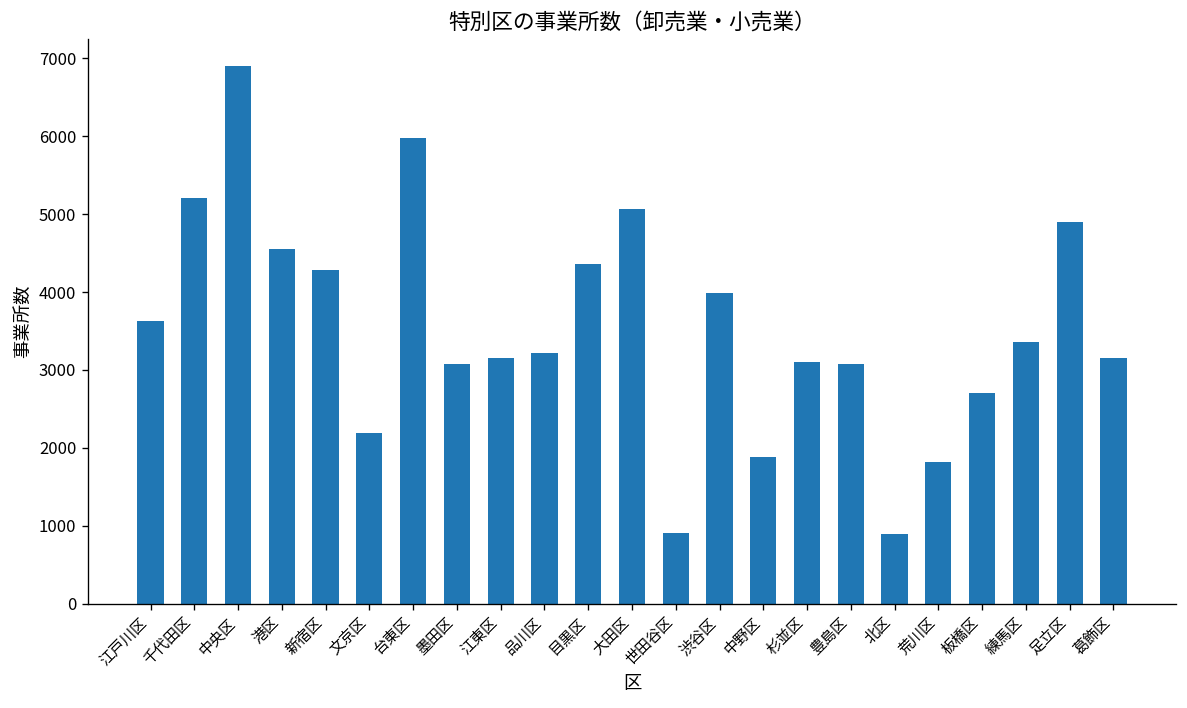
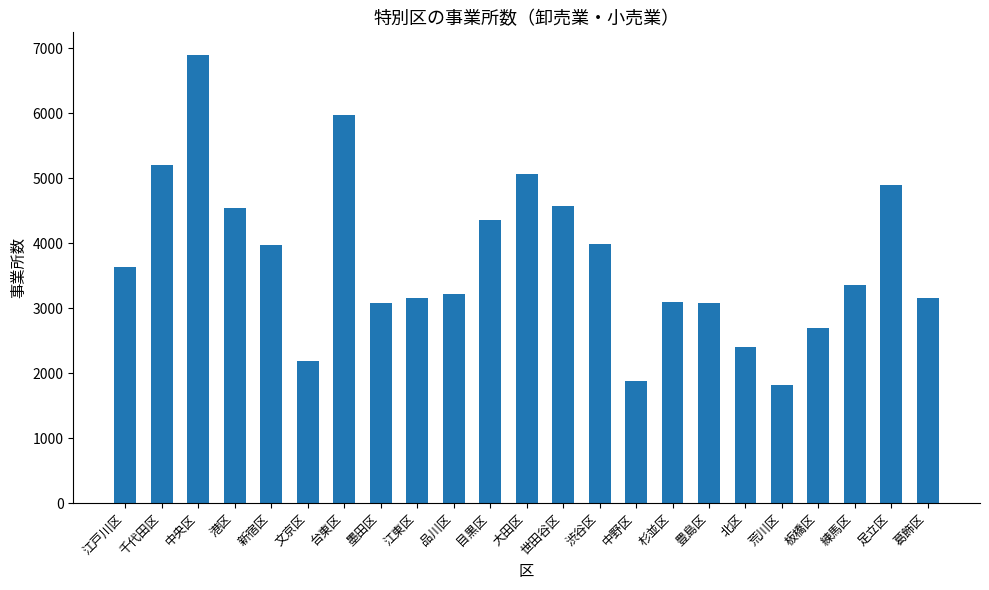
新宿区: 4300 -> 4000
世田谷区: 900 -> 4600
北区: 900 -> 2400
